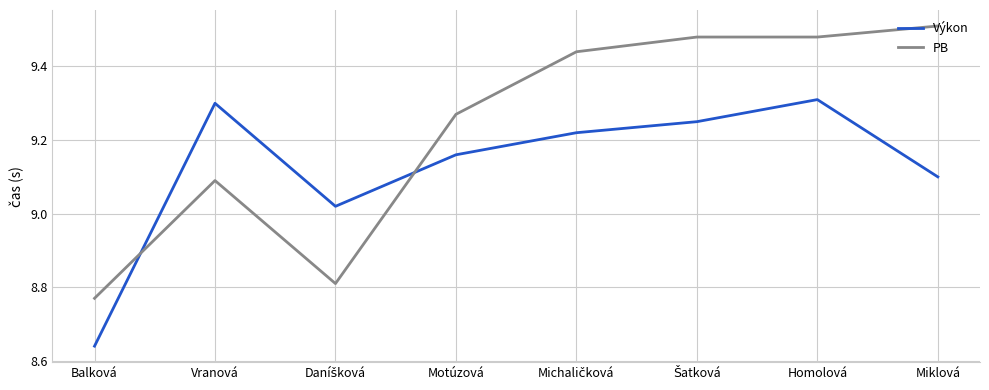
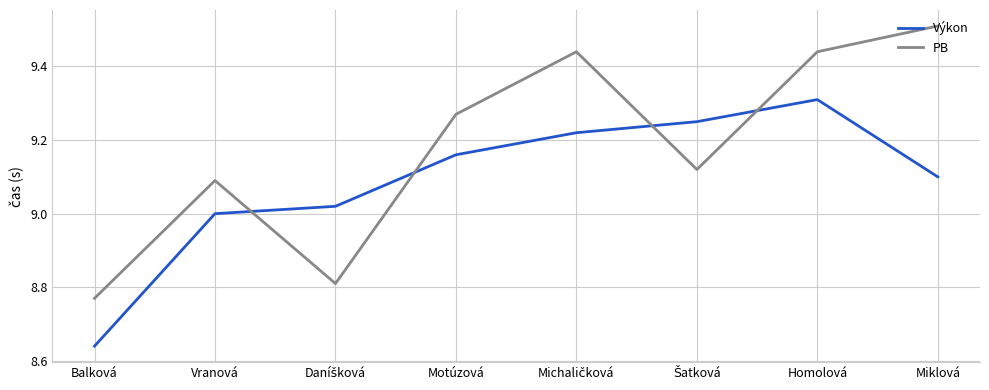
Výkon, Vranová: 9.3 -> 9.0
PB, Šatková: 9.48 -> 9.12
PB, Homolová: 9.48 -> 9.44
